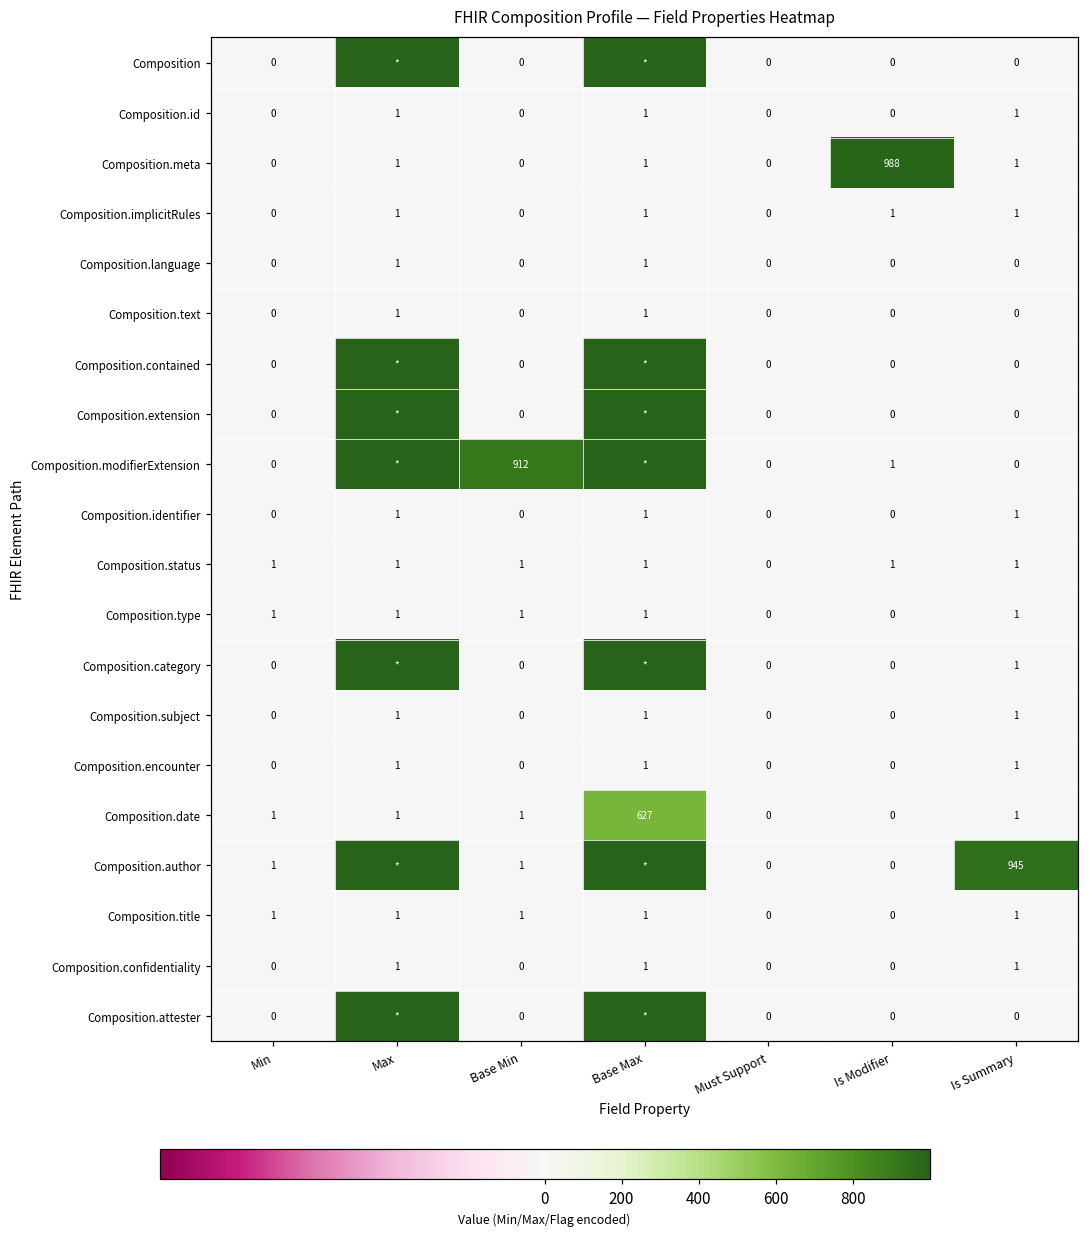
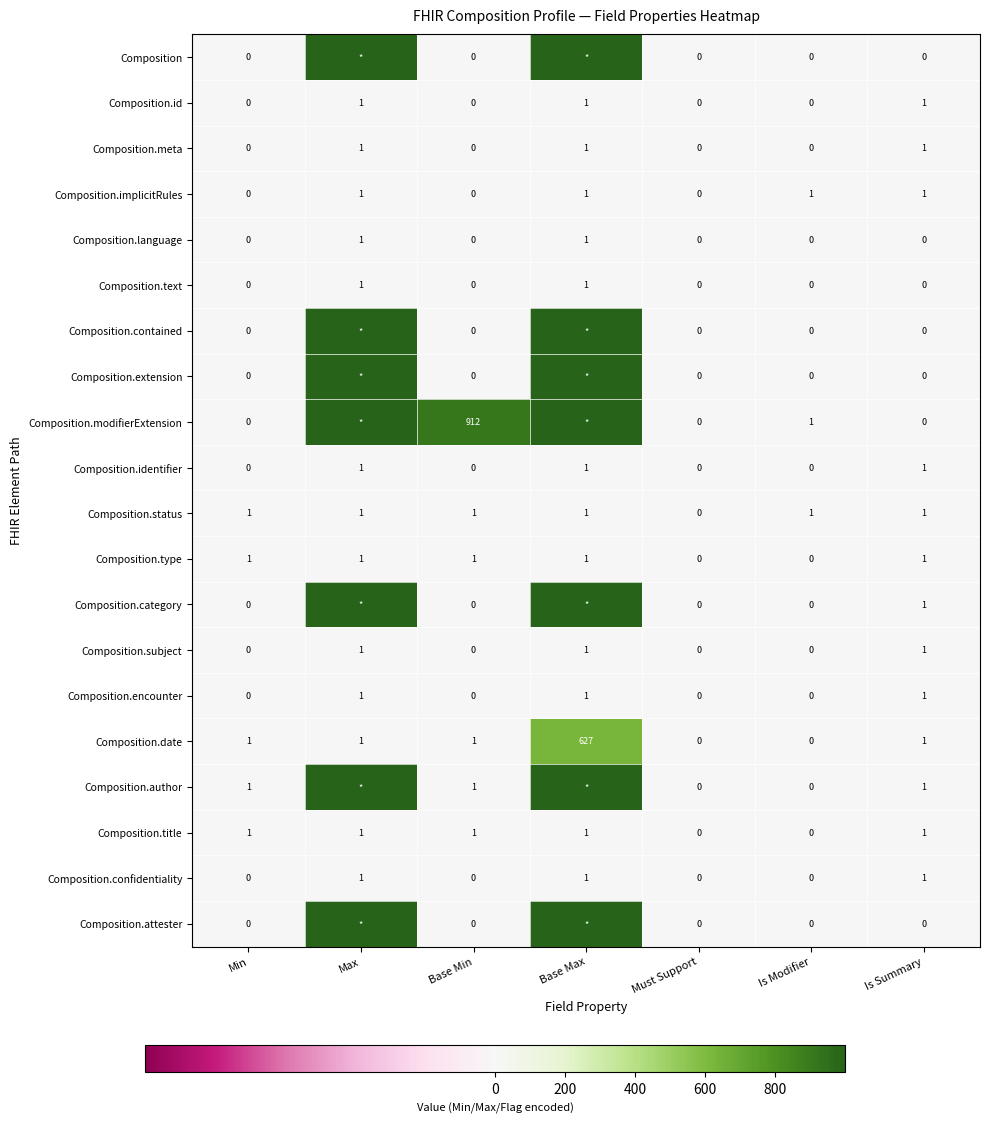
Composition.meta, Is Modifier: 988 -> 0
Composition.author, Is Summary: 945 -> 1
